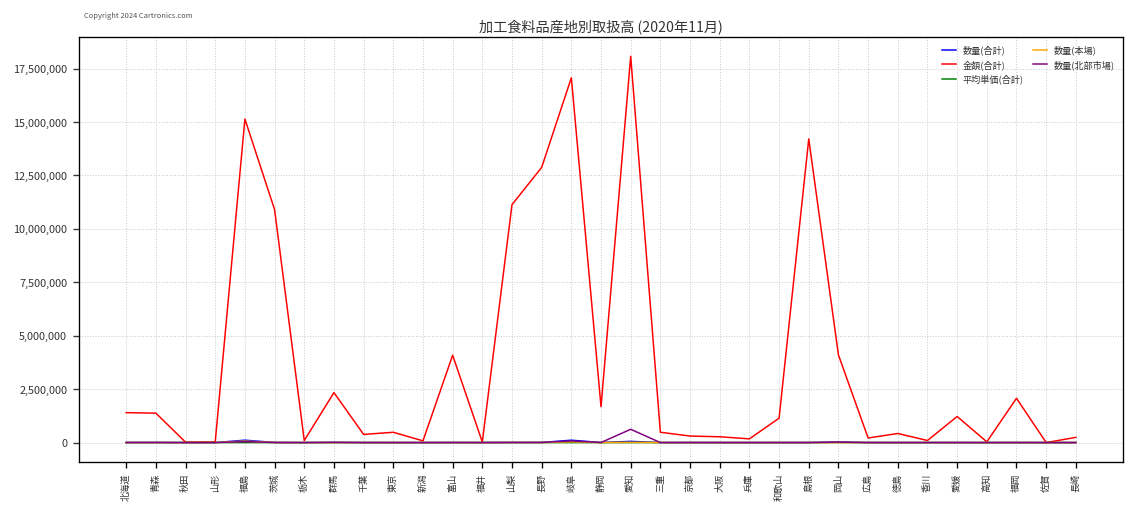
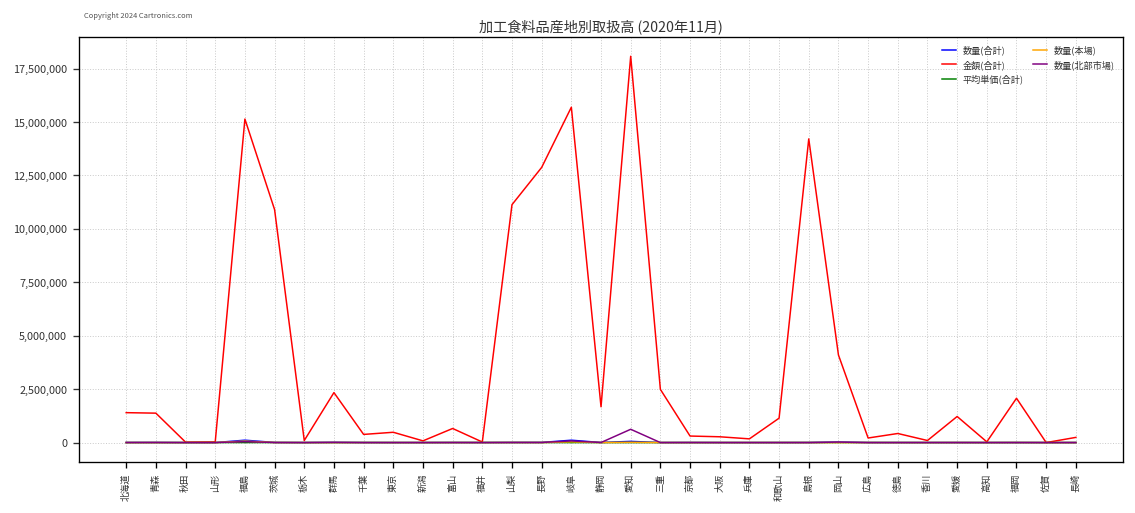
金額(合計), 富山: 4,100,000 -> 700,000
金額(合計), 岐阜: 17,100,000 -> 15,700,000
金額(合計), 三重: 500,000 -> 2,500,000
